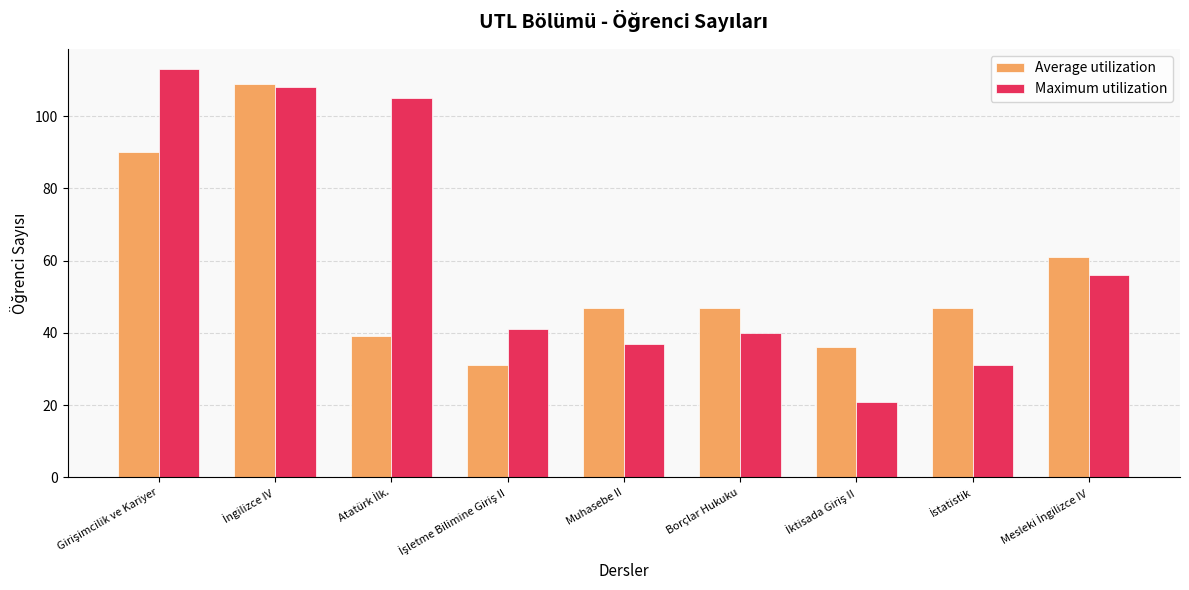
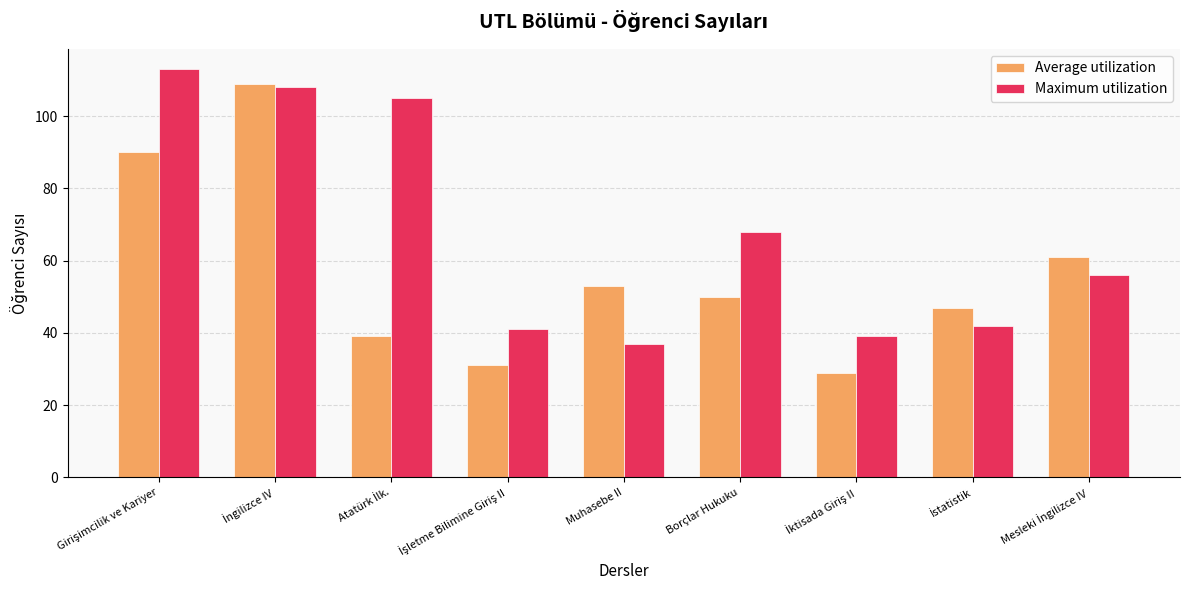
Average utilization, Muhasebe II: 47 -> 53
Average utilization, Borçlar Hukuku: 47 -> 50
Maximum utilization, Borçlar Hukuku: 40 -> 68
Average utilization, İktisada Giriş II: 36 -> 29
Maximum utilization, İktisada Giriş II: 21 -> 39
Maximum utilization, İstatistik: 31 -> 42
